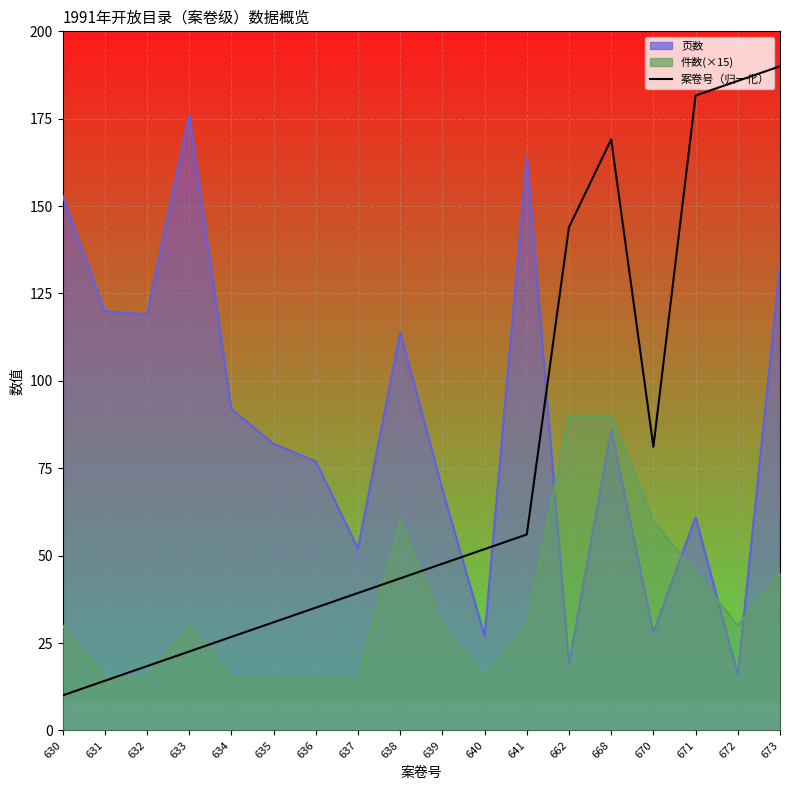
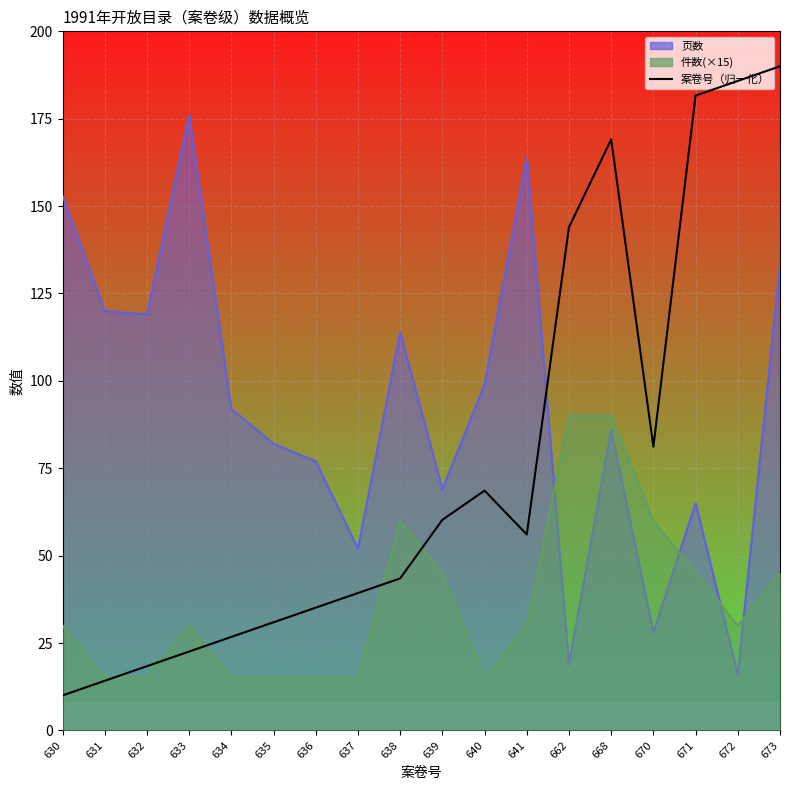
件数(×15), 639: 30 -> 45
案卷号（归一化）, 639: 48 -> 60
页数, 640: 27 -> 99
案卷号（归一化）, 640: 52 -> 69
页数, 671: 61 -> 65
